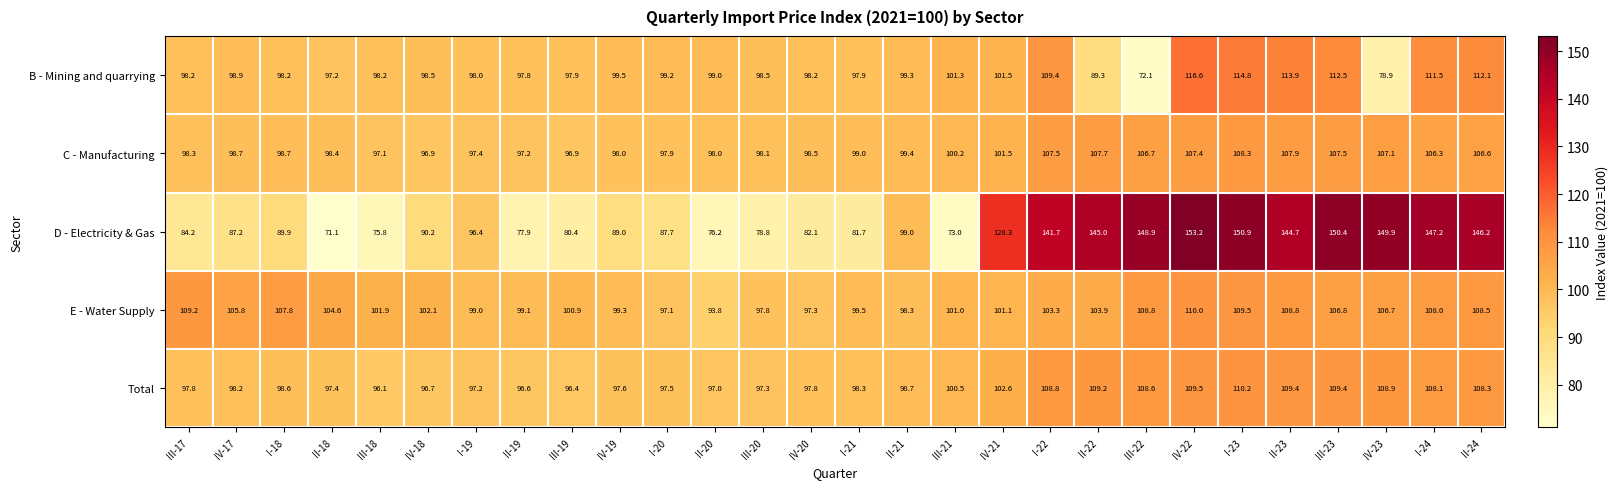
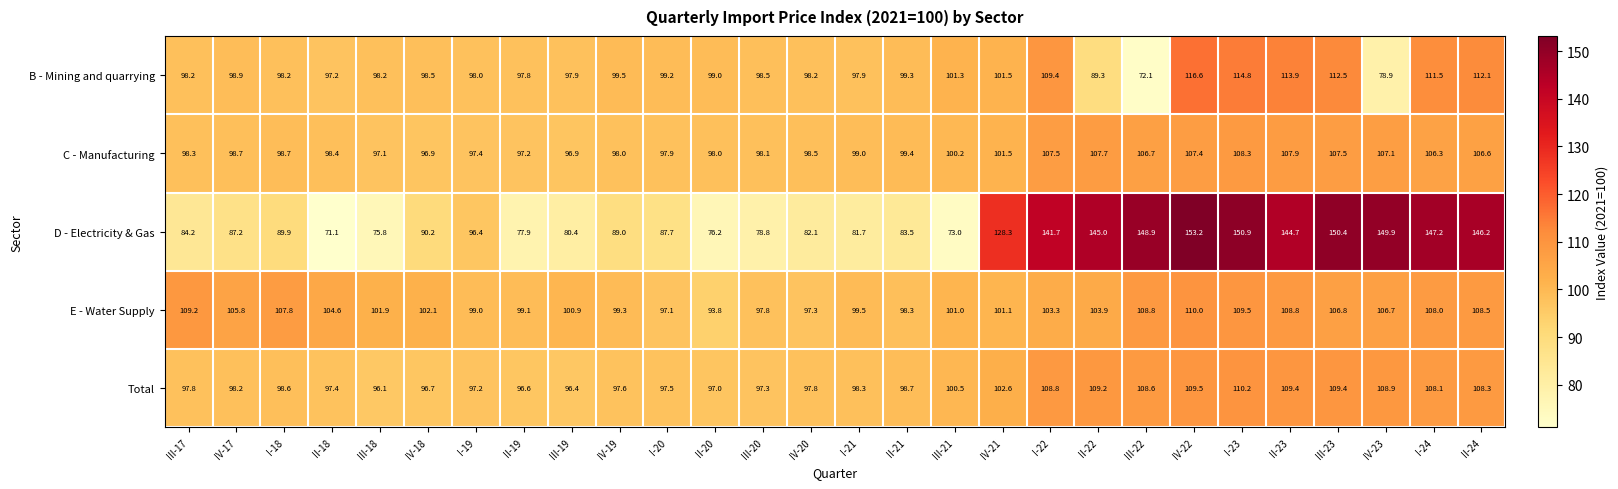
D - Electricity & Gas, II-21: 99.0 -> 83.5
